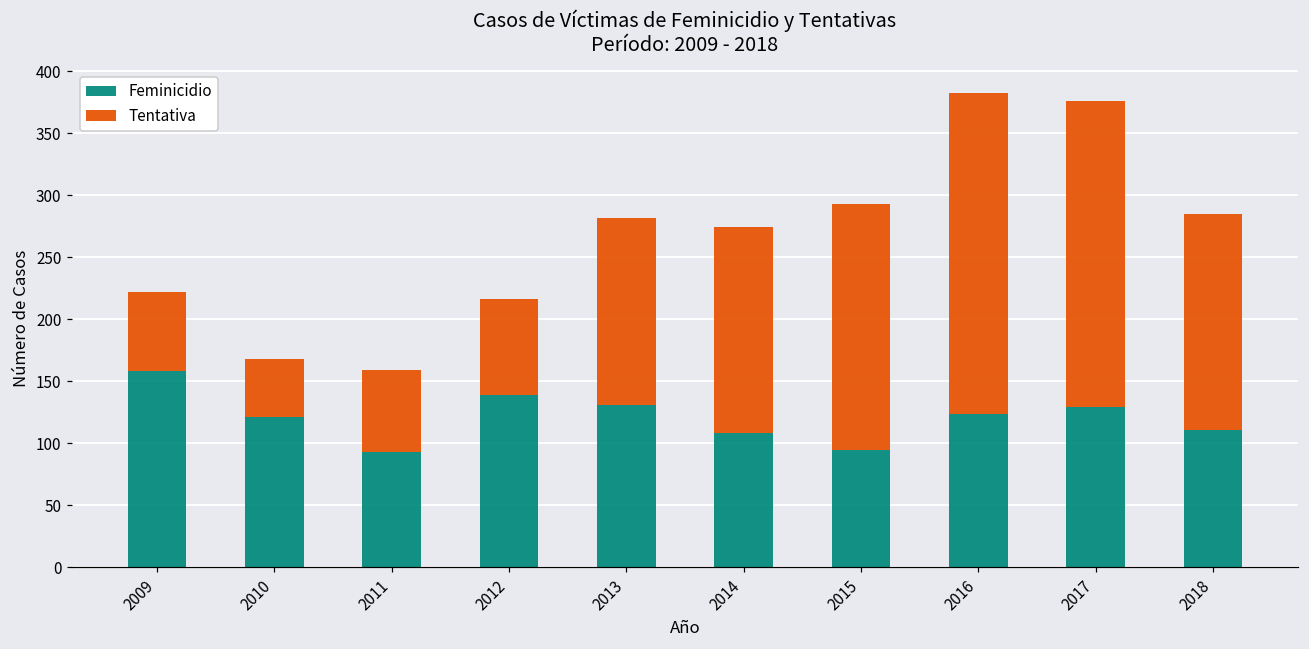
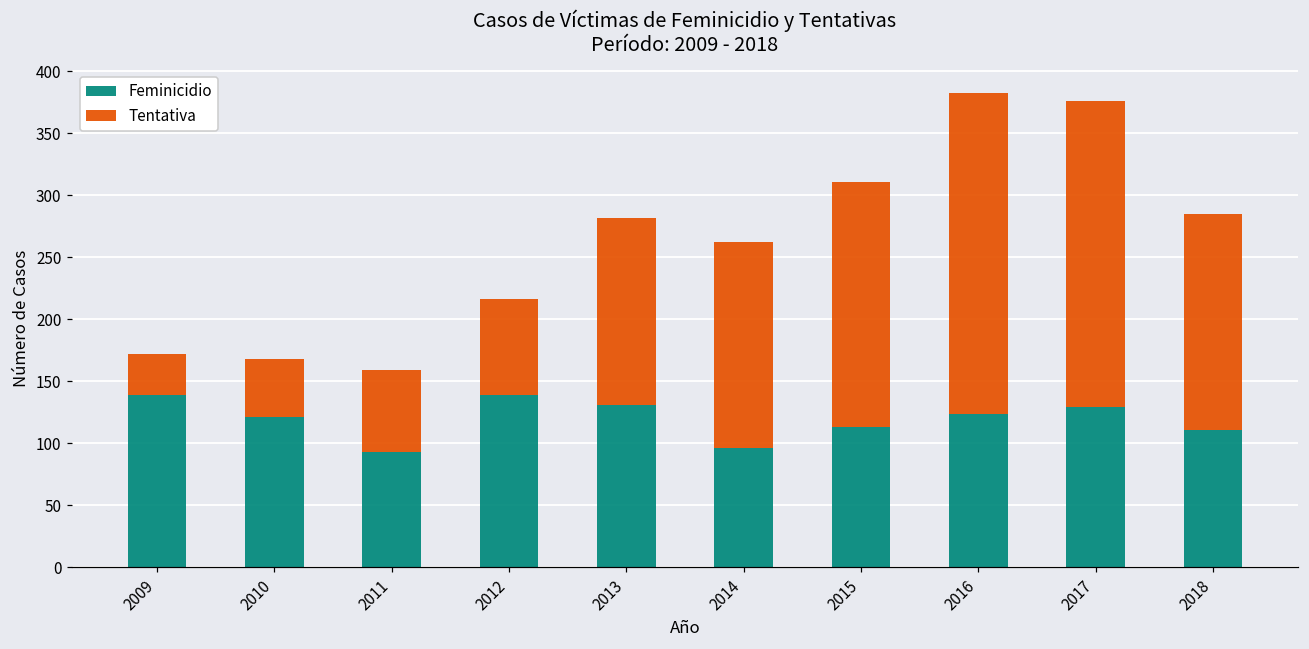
Feminicidio, 2009: 158 -> 139
Tentativa, 2009: 64 -> 33
Feminicidio, 2014: 108 -> 96
Feminicidio, 2015: 95 -> 113
